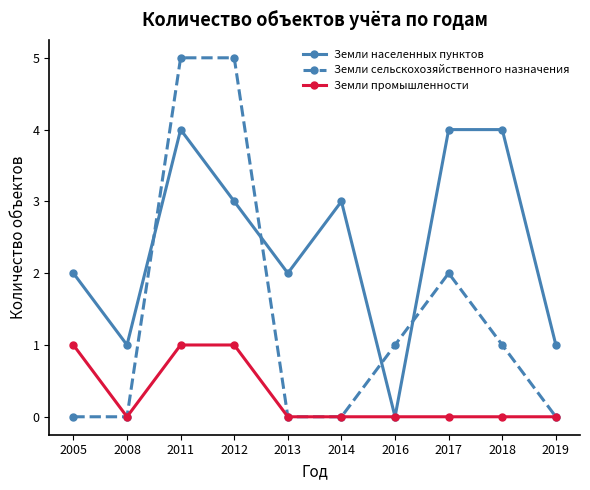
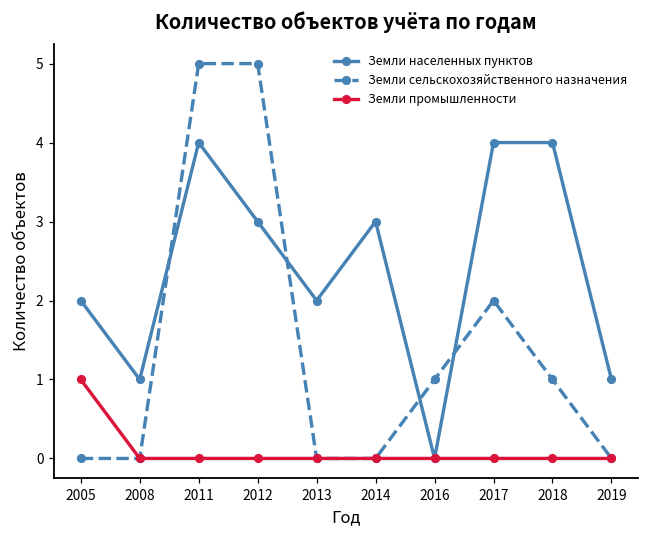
Земли промышленности, 2011: 1 -> 0
Земли промышленности, 2012: 1 -> 0
